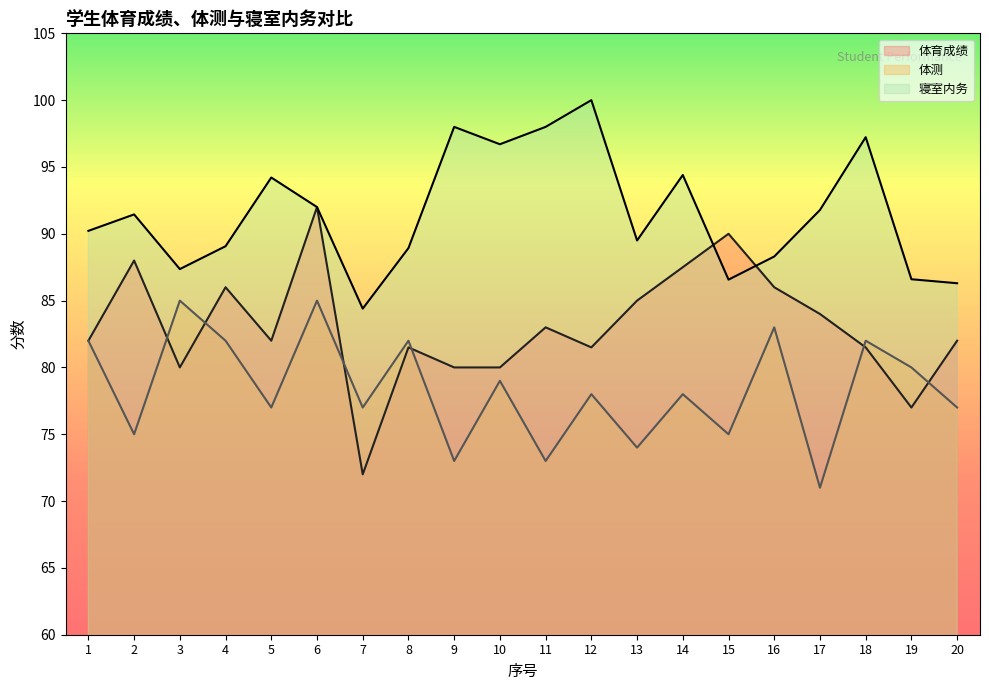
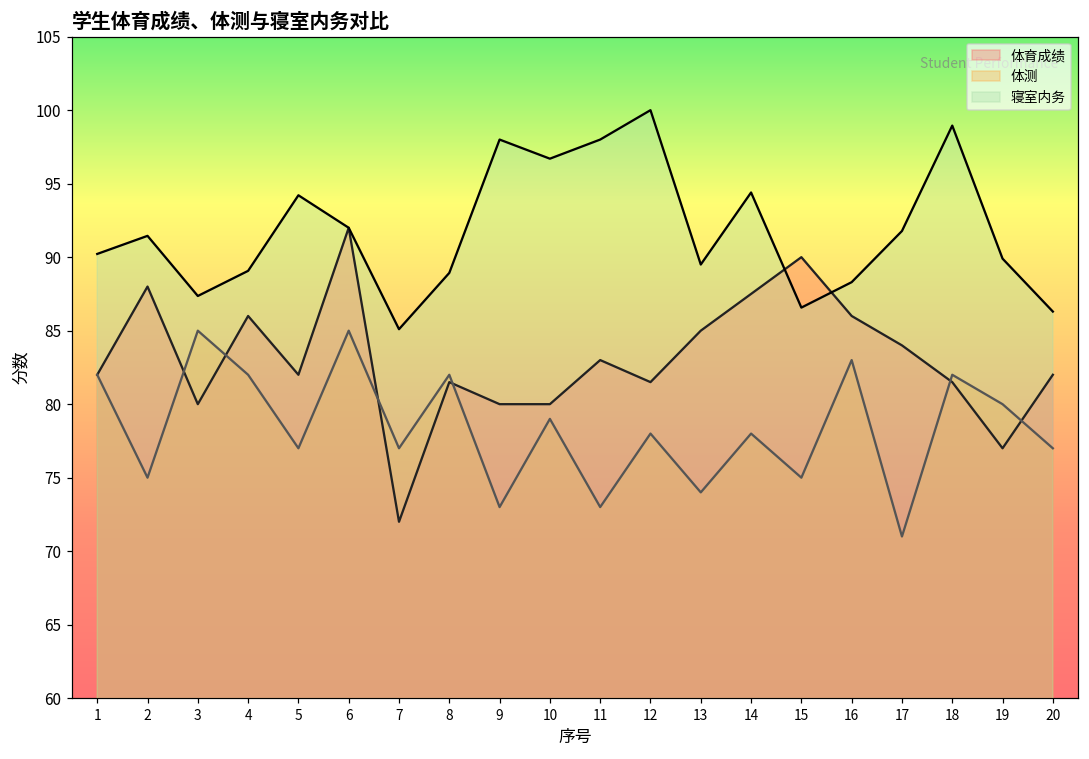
寝室内务, 7: 84.4 -> 85.1
寝室内务, 18: 97.2 -> 99.0
寝室内务, 19: 86.6 -> 89.9
